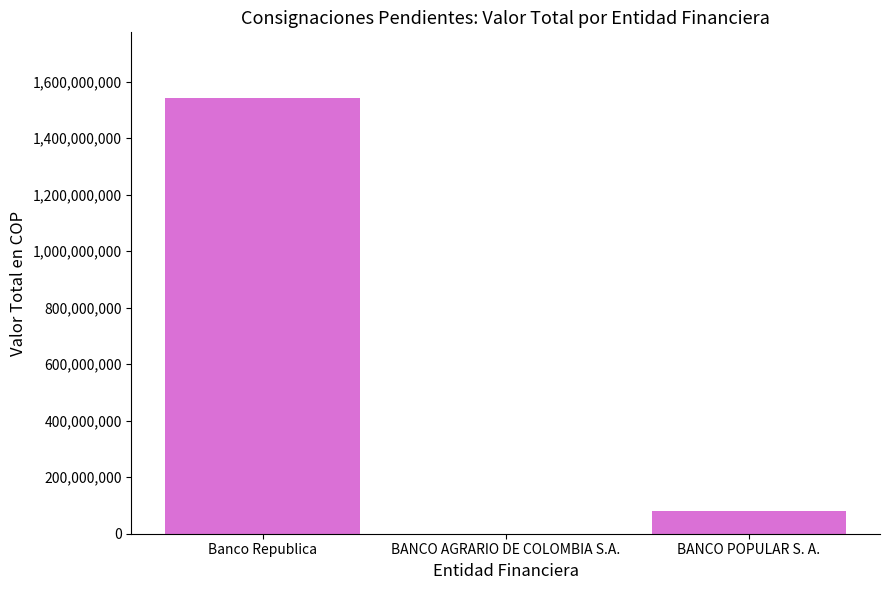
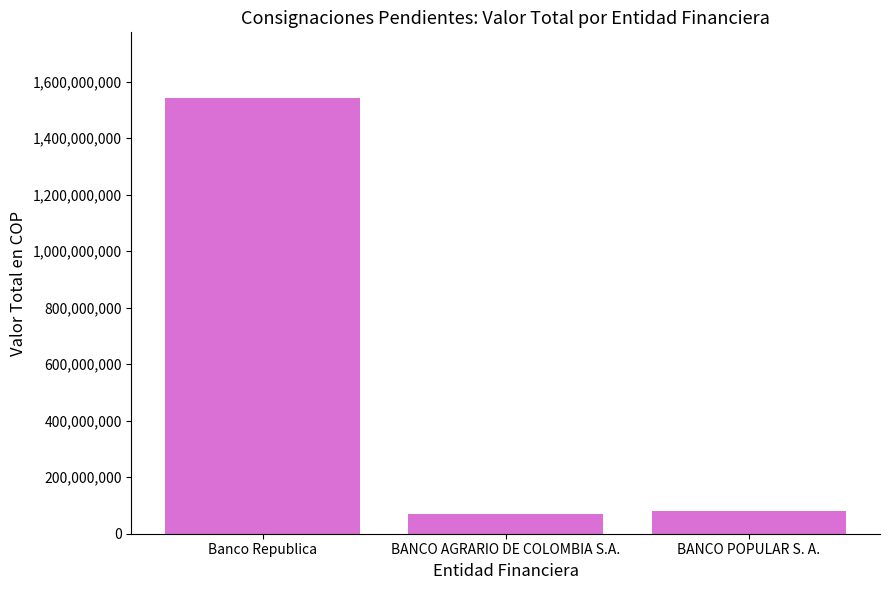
BANCO AGRARIO DE COLOMBIA S.A.: 0 -> 70,000,000
